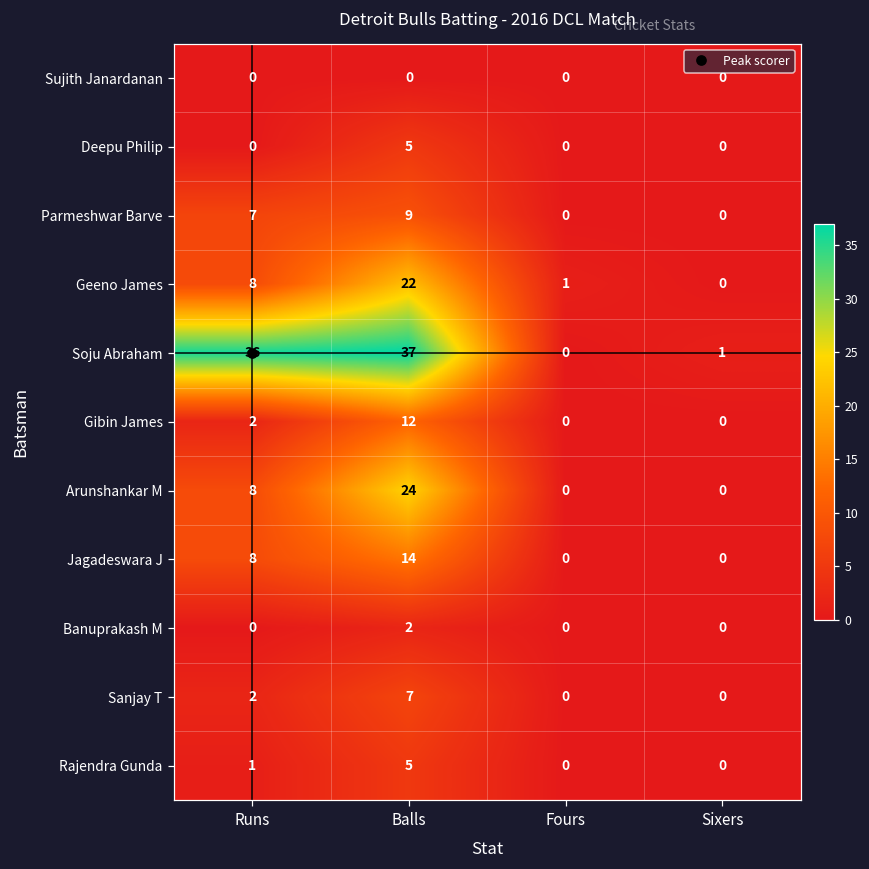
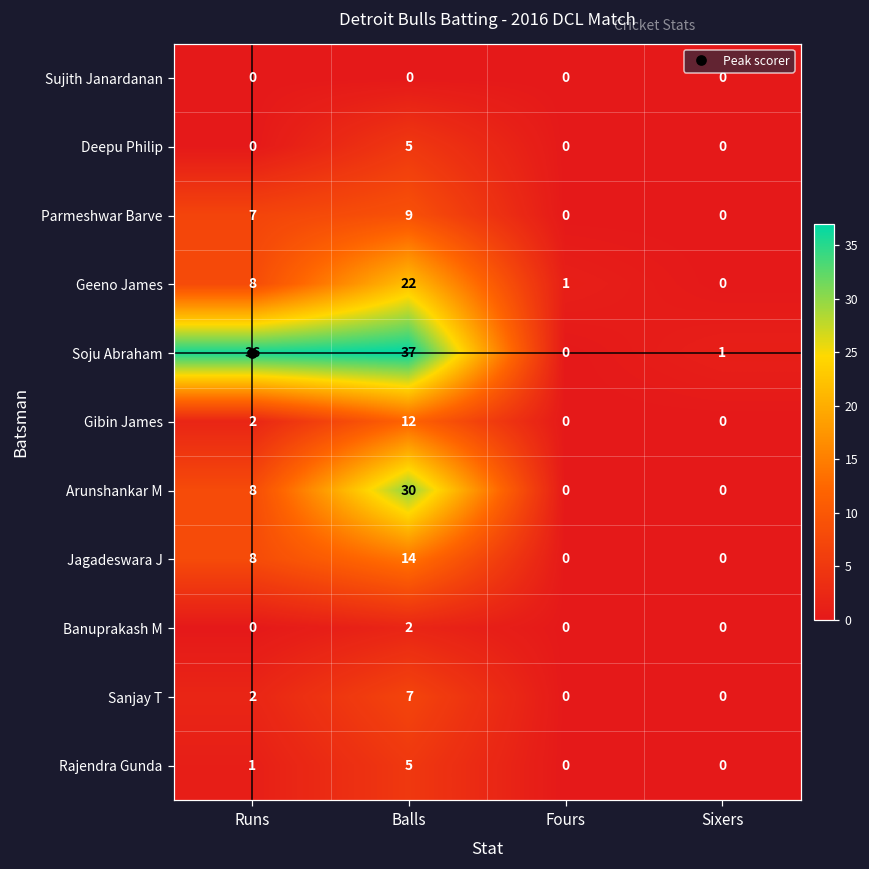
Arunshankar M, Balls: 24 -> 30
